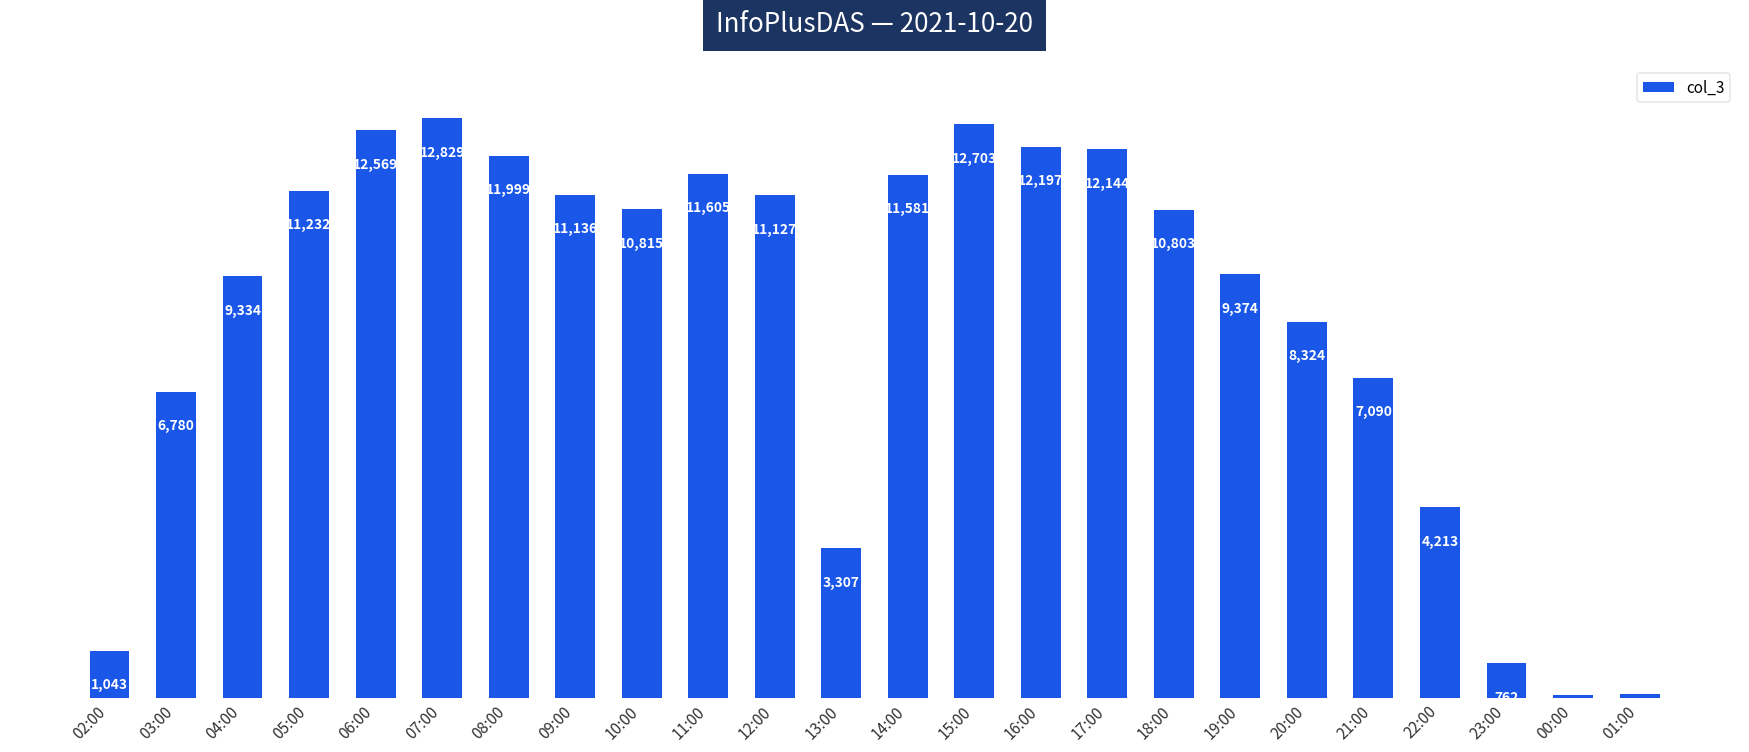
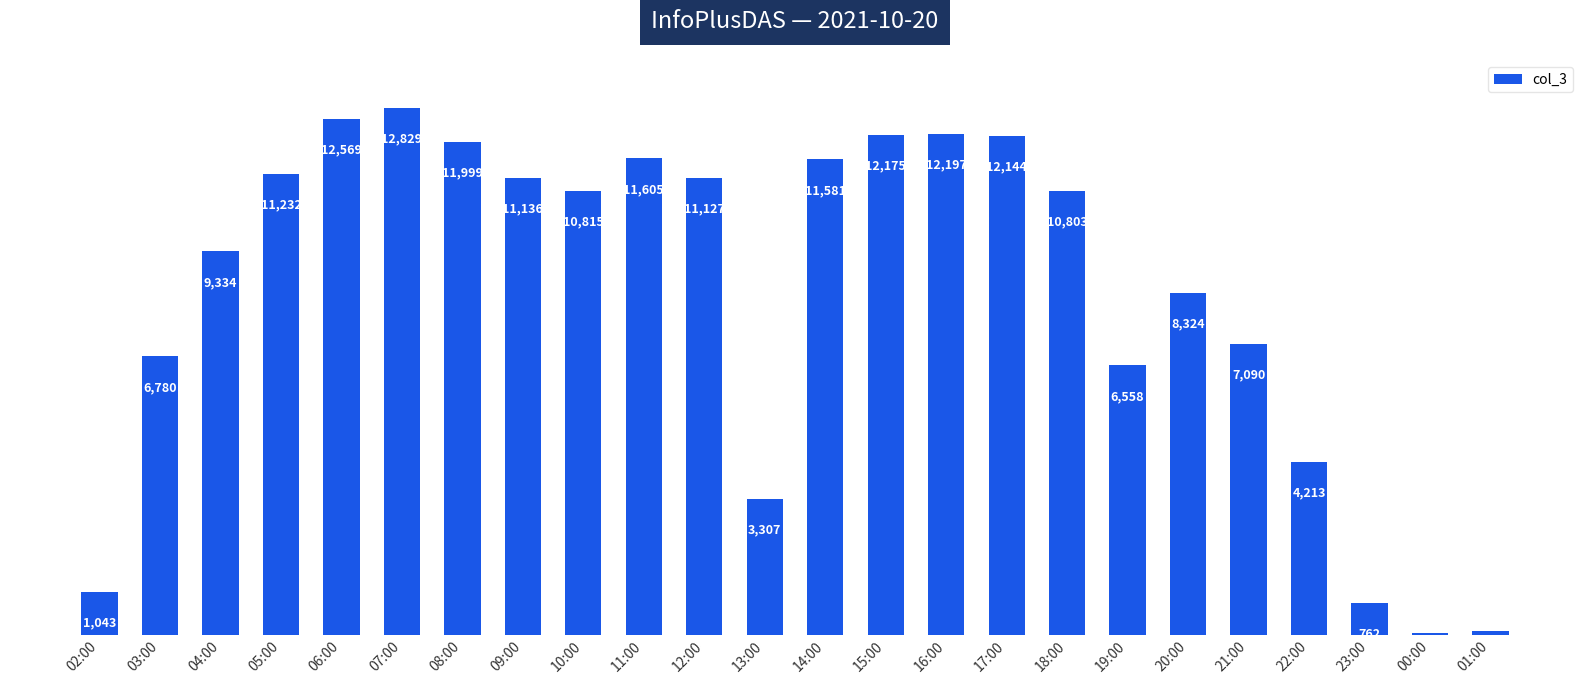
15:00: 12,703 -> 12,175
19:00: 9,374 -> 6,558
